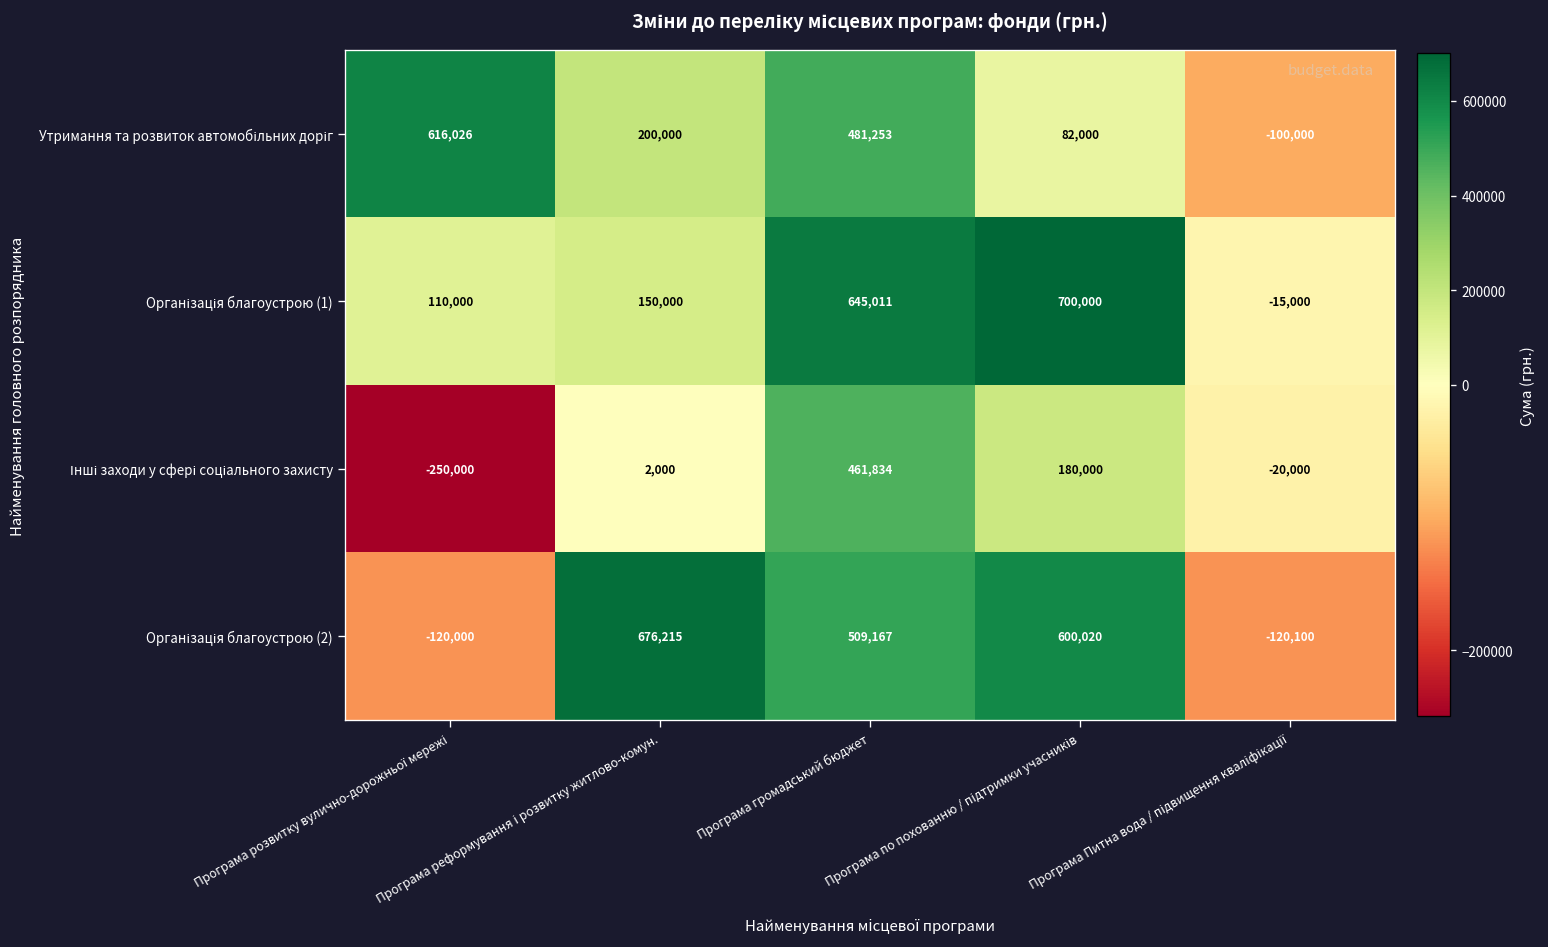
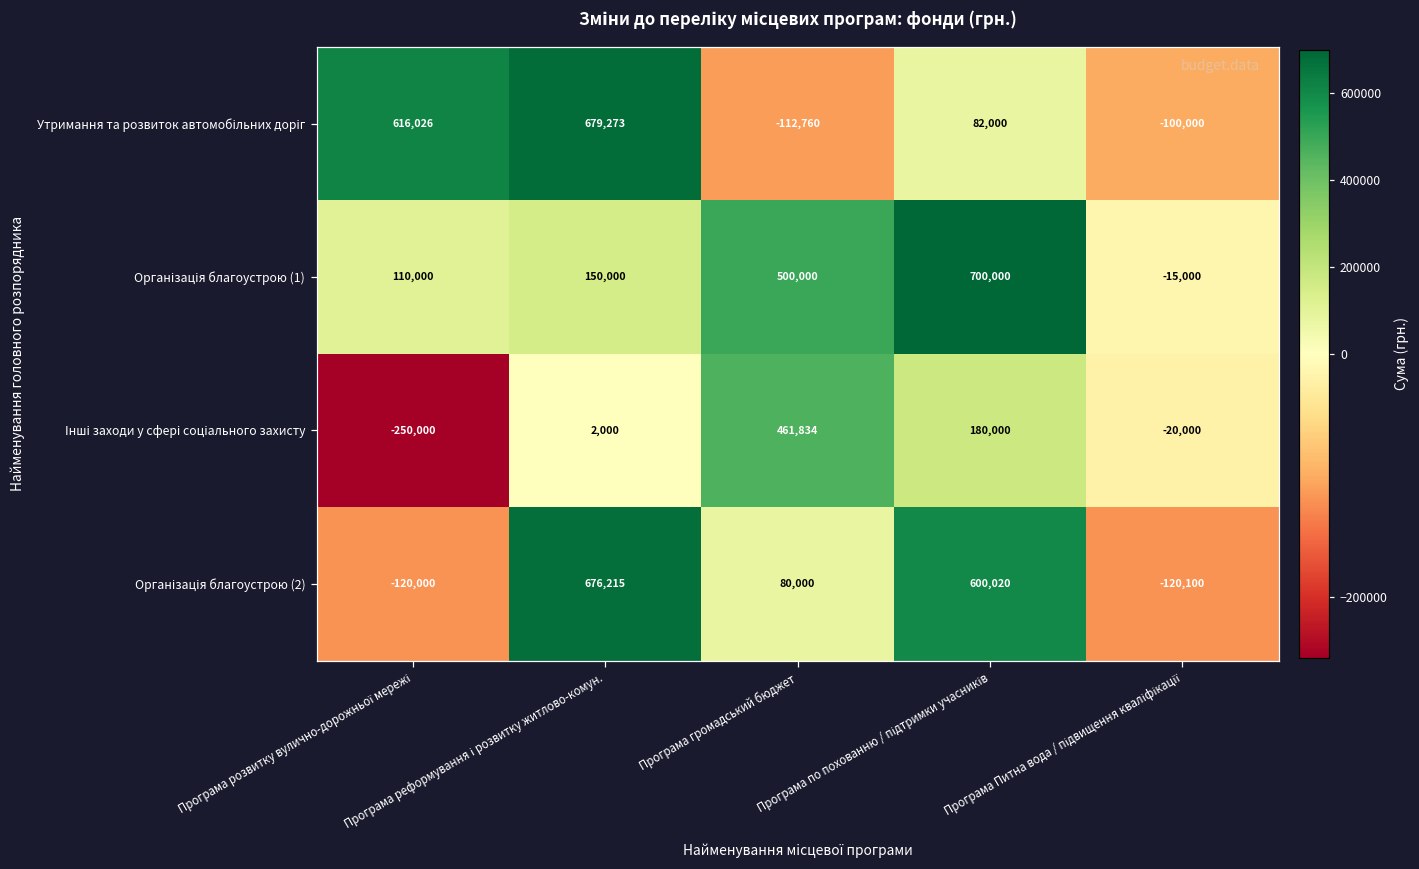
Утримання та розвиток автомобільних доріг, Програма реформування і розвитку житлово-комун.: 200,000 -> 679,273
Утримання та розвиток автомобільних доріг, Програма громадський бюджет: 481,253 -> -112,760
Організація благоустрою (1), Програма громадський бюджет: 645,011 -> 500,000
Організація благоустрою (2), Програма громадський бюджет: 509,167 -> 80,000
